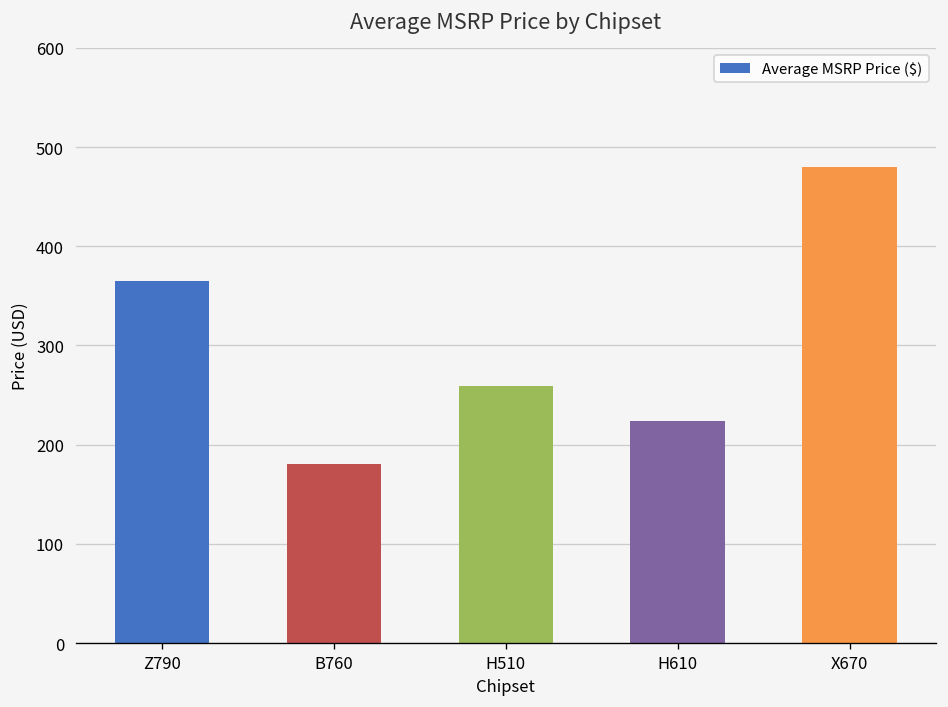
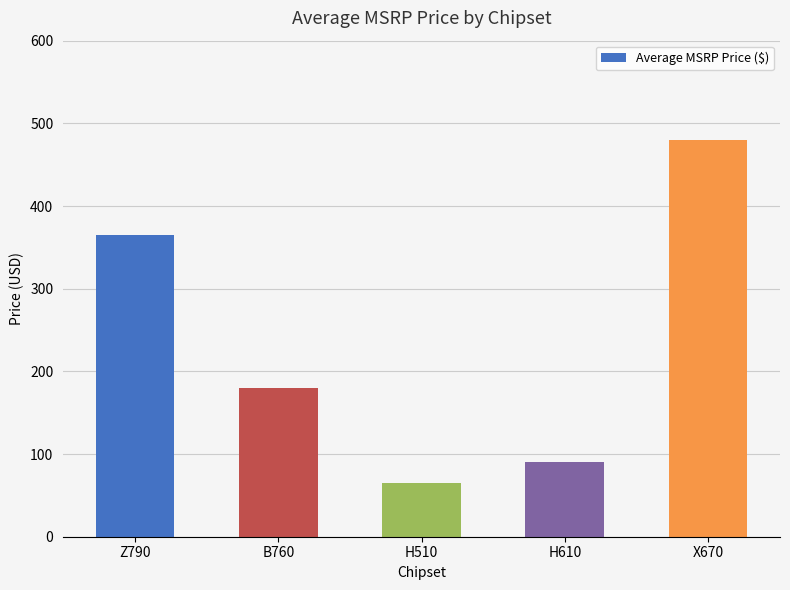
H510: 260 -> 60
H610: 220 -> 90
